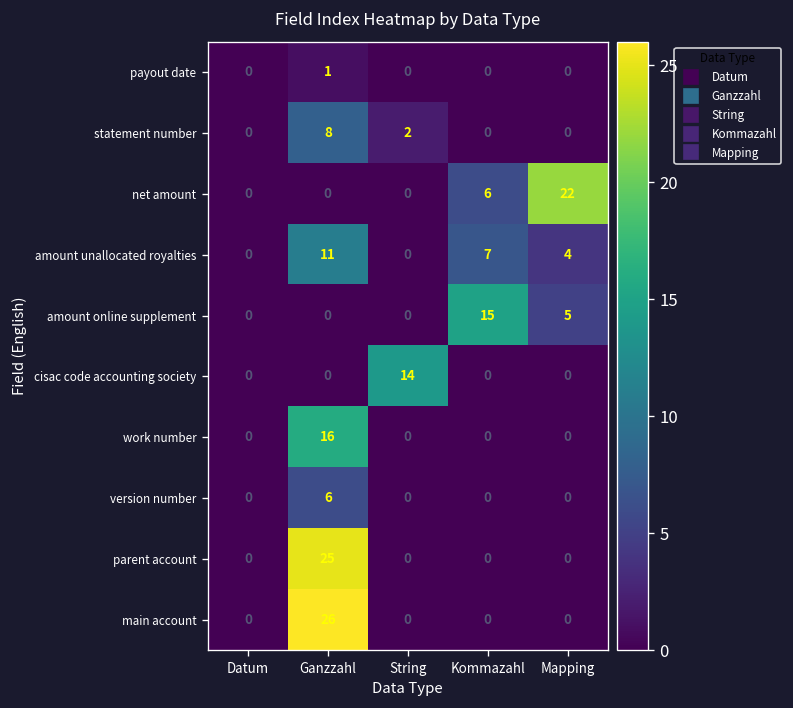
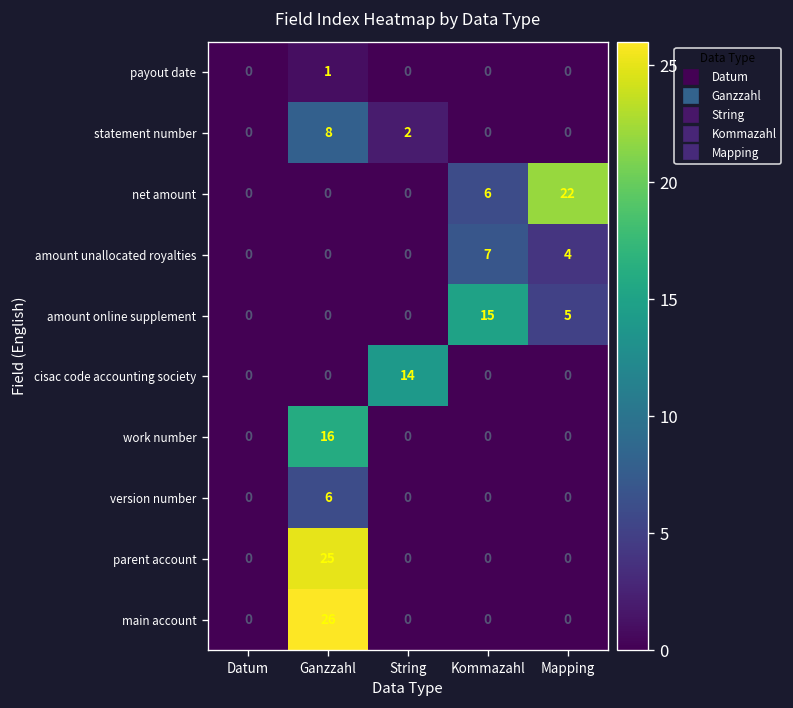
amount unallocated royalties, Ganzzahl: 11 -> 0
